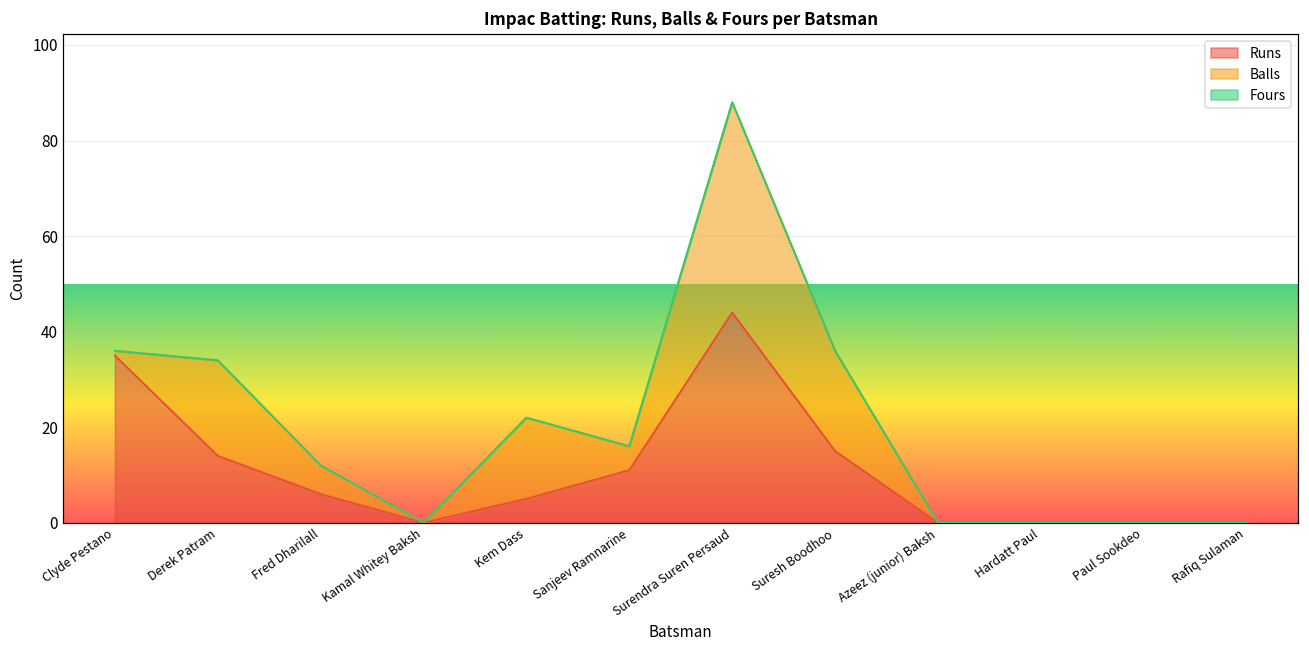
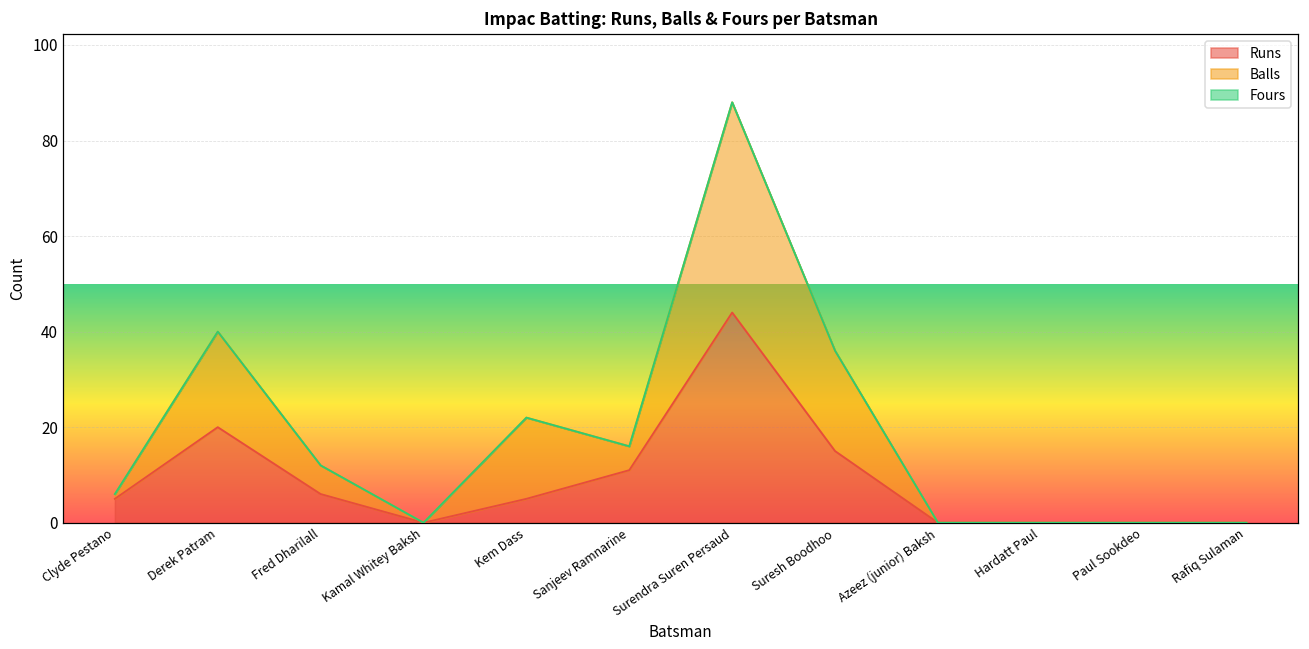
Runs, Clyde Pestano: 35 -> 5
Runs, Derek Patram: 14 -> 20
